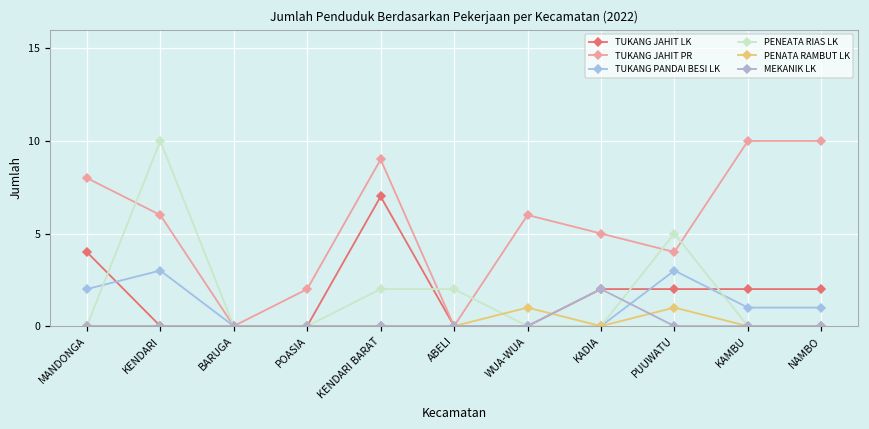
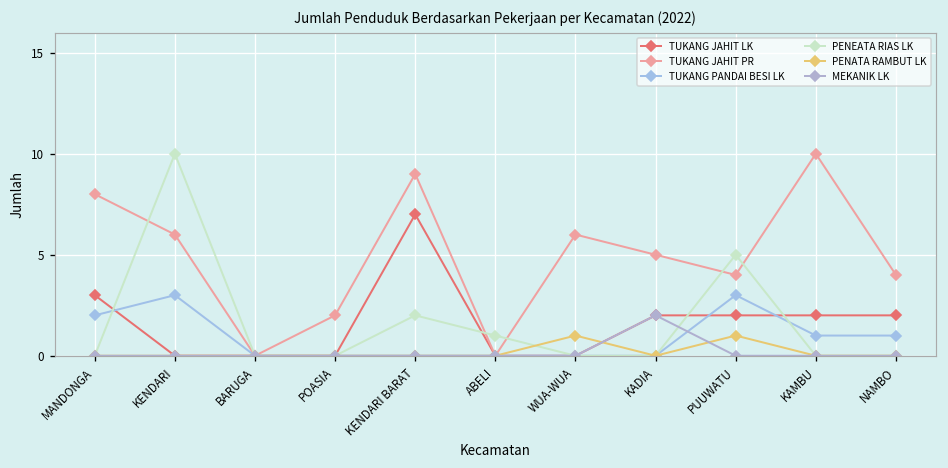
TUKANG JAHIT LK, MANDONGA: 4 -> 3
PENEATA RIAS LK, ABELI: 2 -> 1
TUKANG JAHIT PR, NAMBO: 10 -> 4
